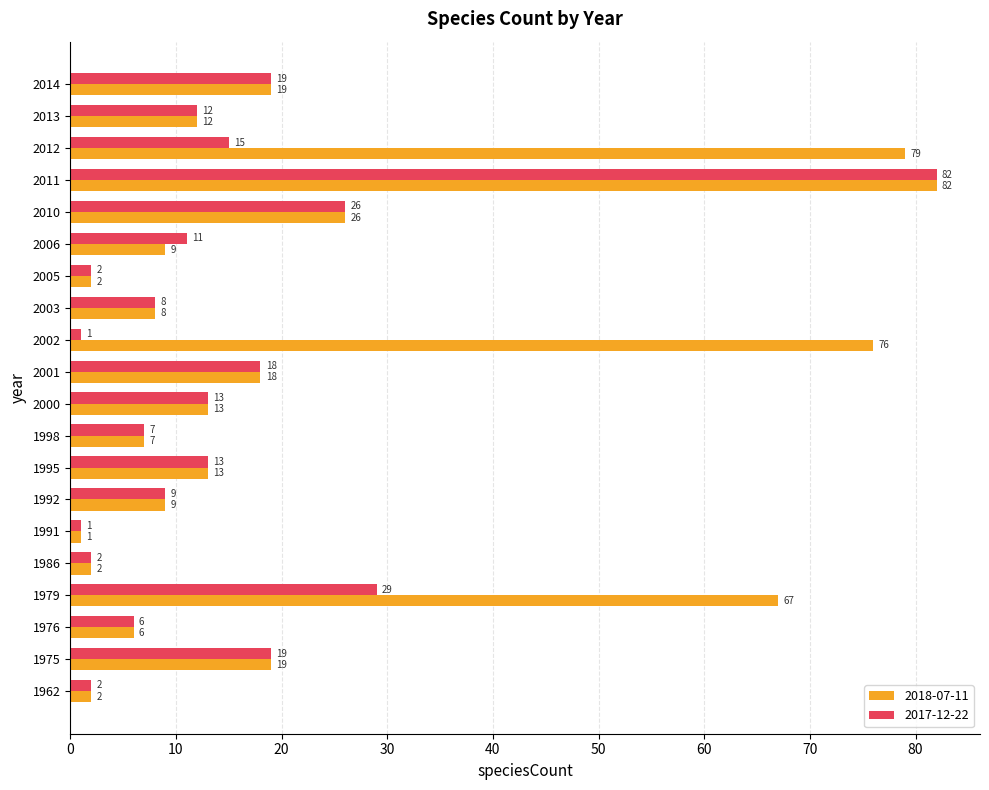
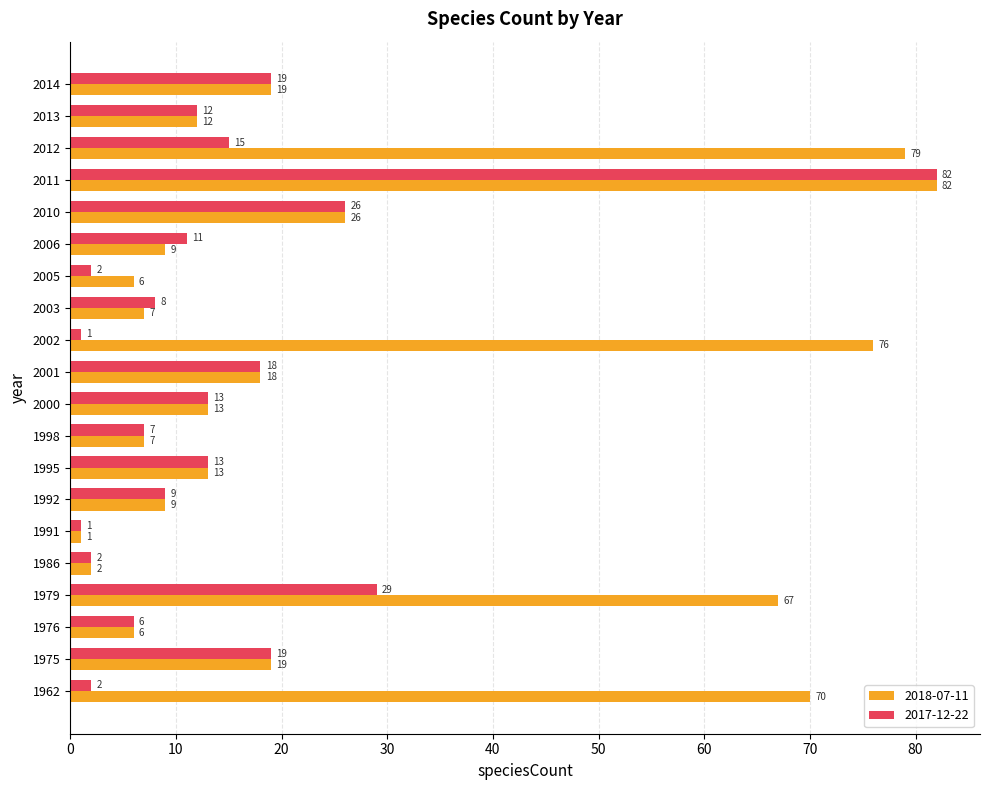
2018-07-11, 2005: 2 -> 6
2018-07-11, 2003: 8 -> 7
2018-07-11, 1962: 2 -> 70
